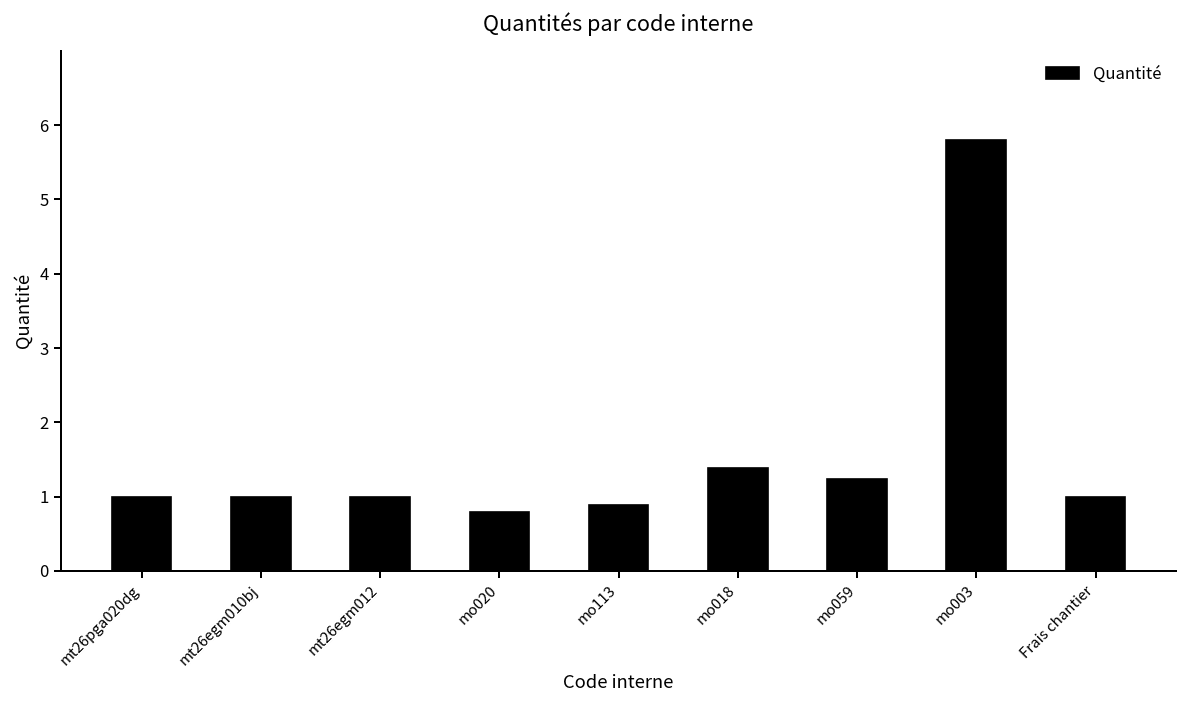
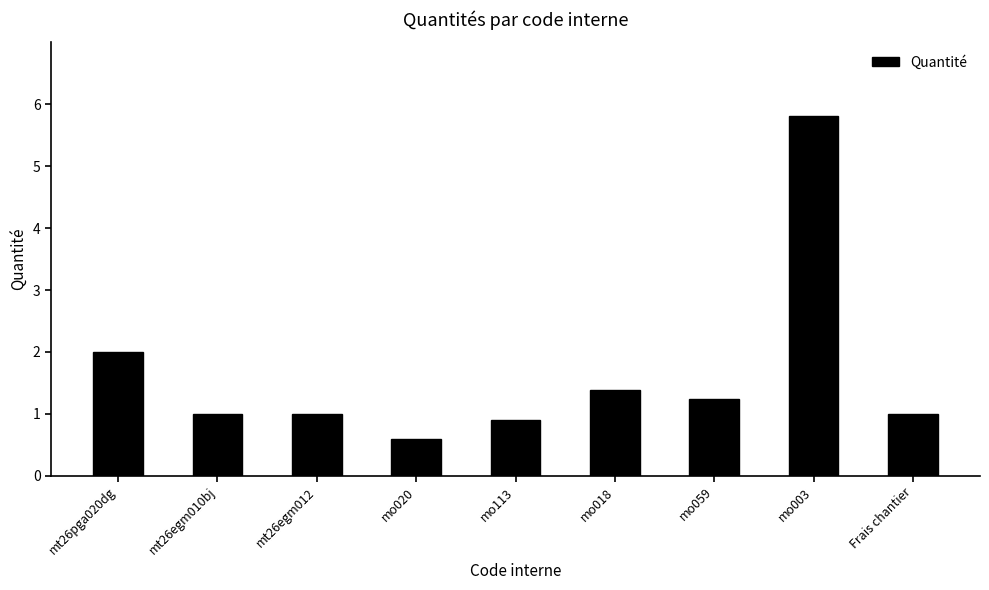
mt26pga020dg: 1 -> 2
mo020: 0.8 -> 0.6
